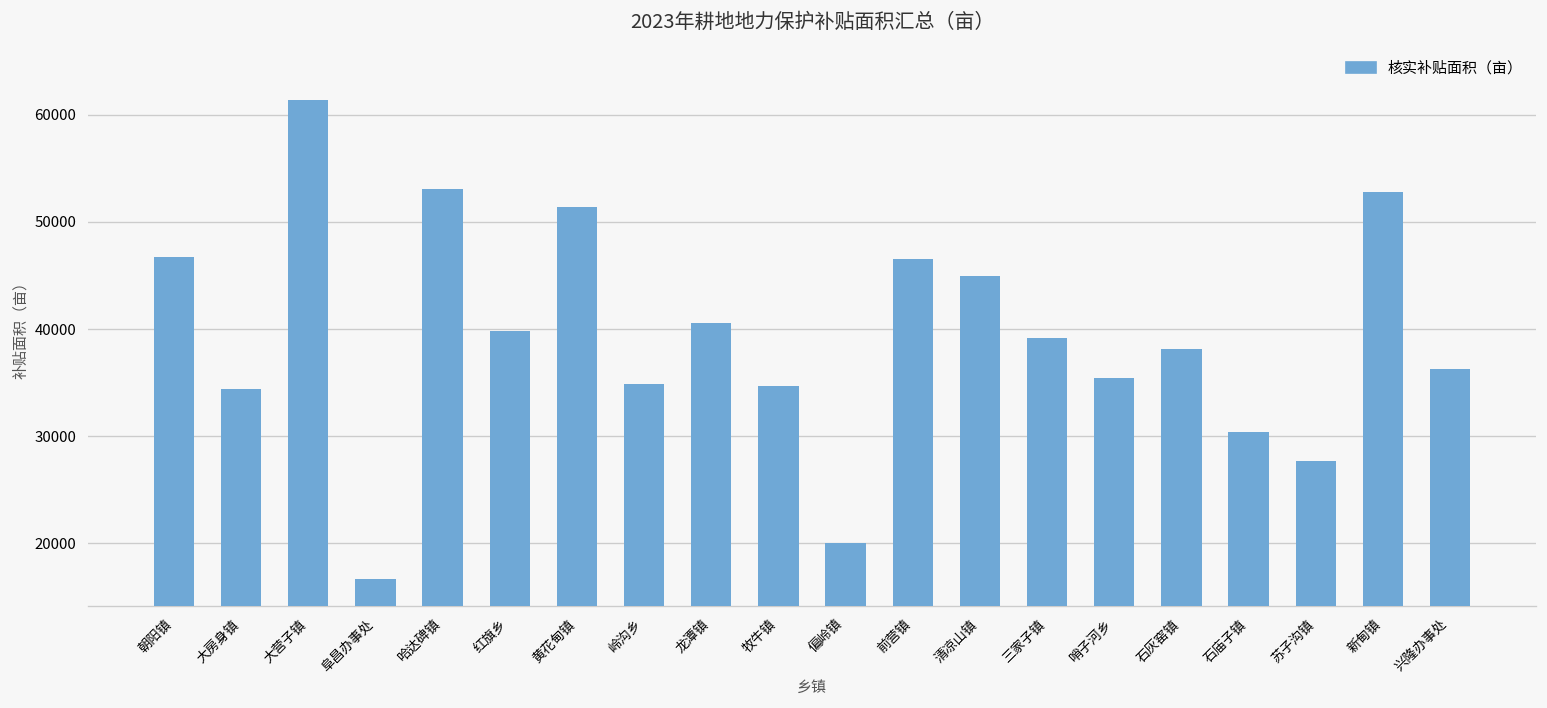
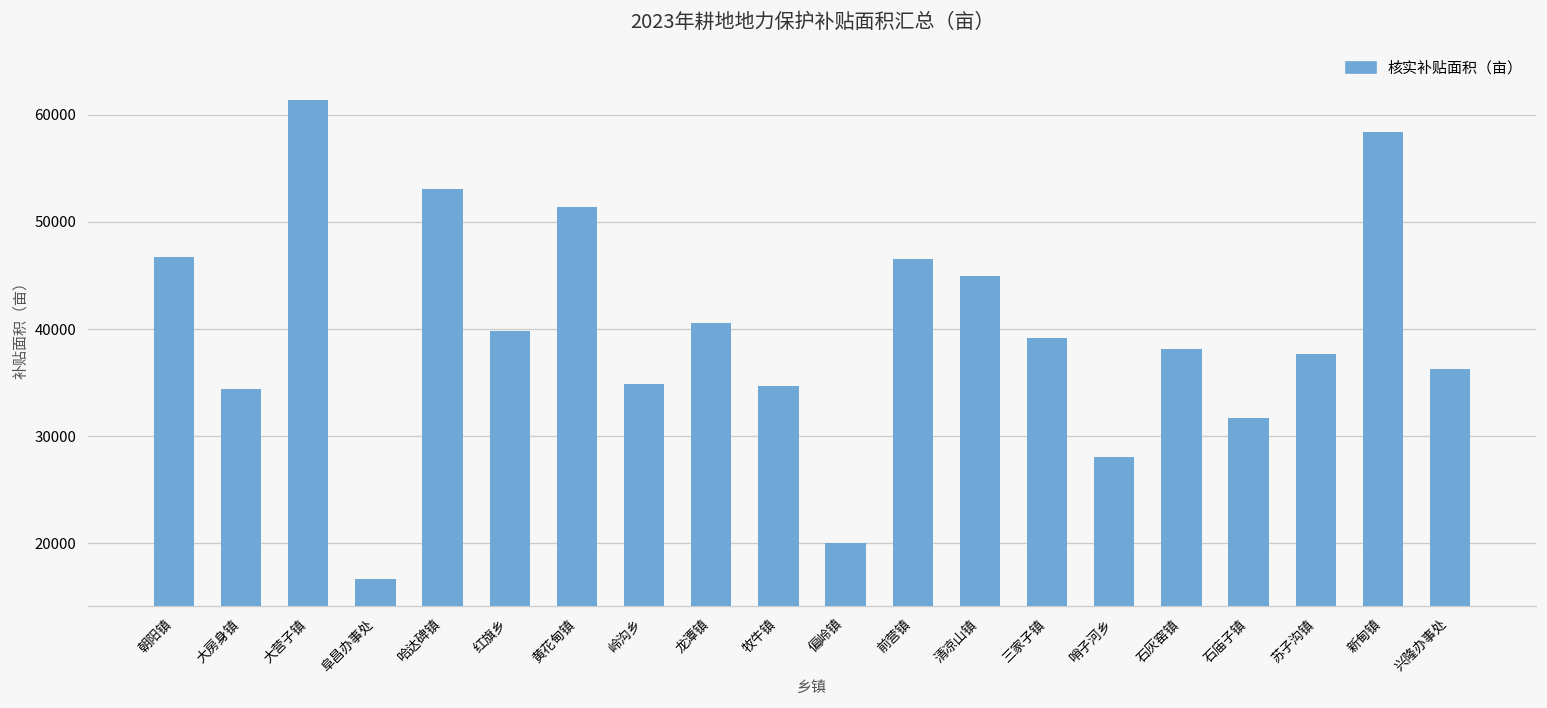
哨子河乡: 35000 -> 28000
石庙子镇: 30000 -> 32000
苏子沟镇: 28000 -> 38000
新甸镇: 53000 -> 58000
